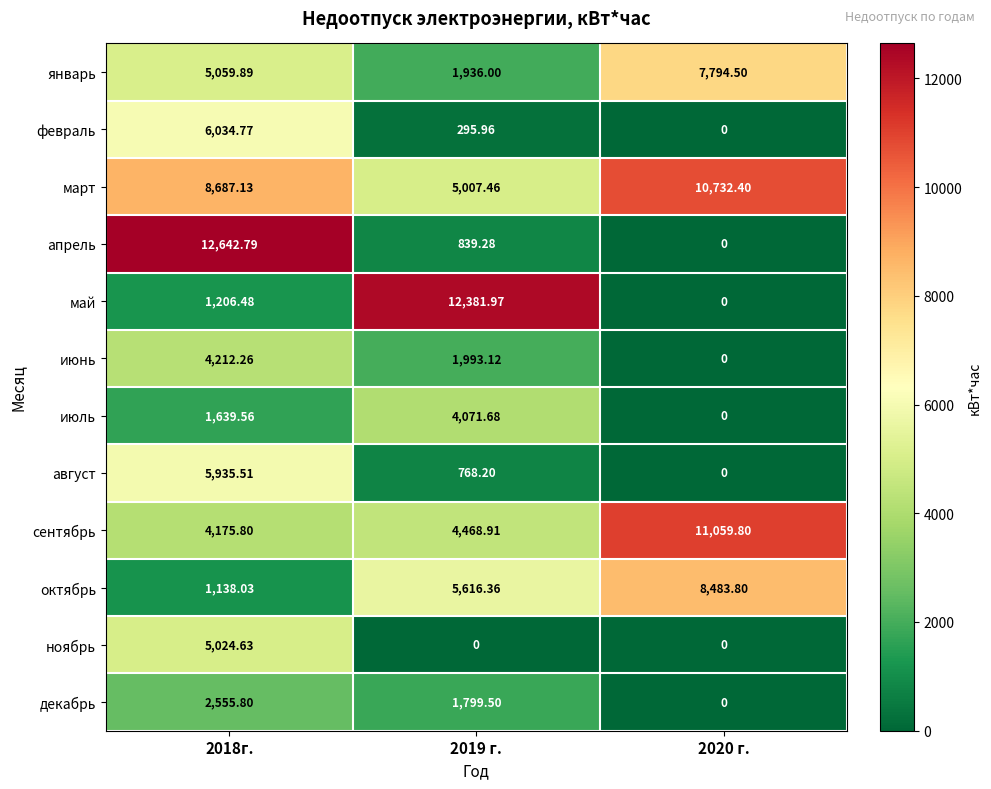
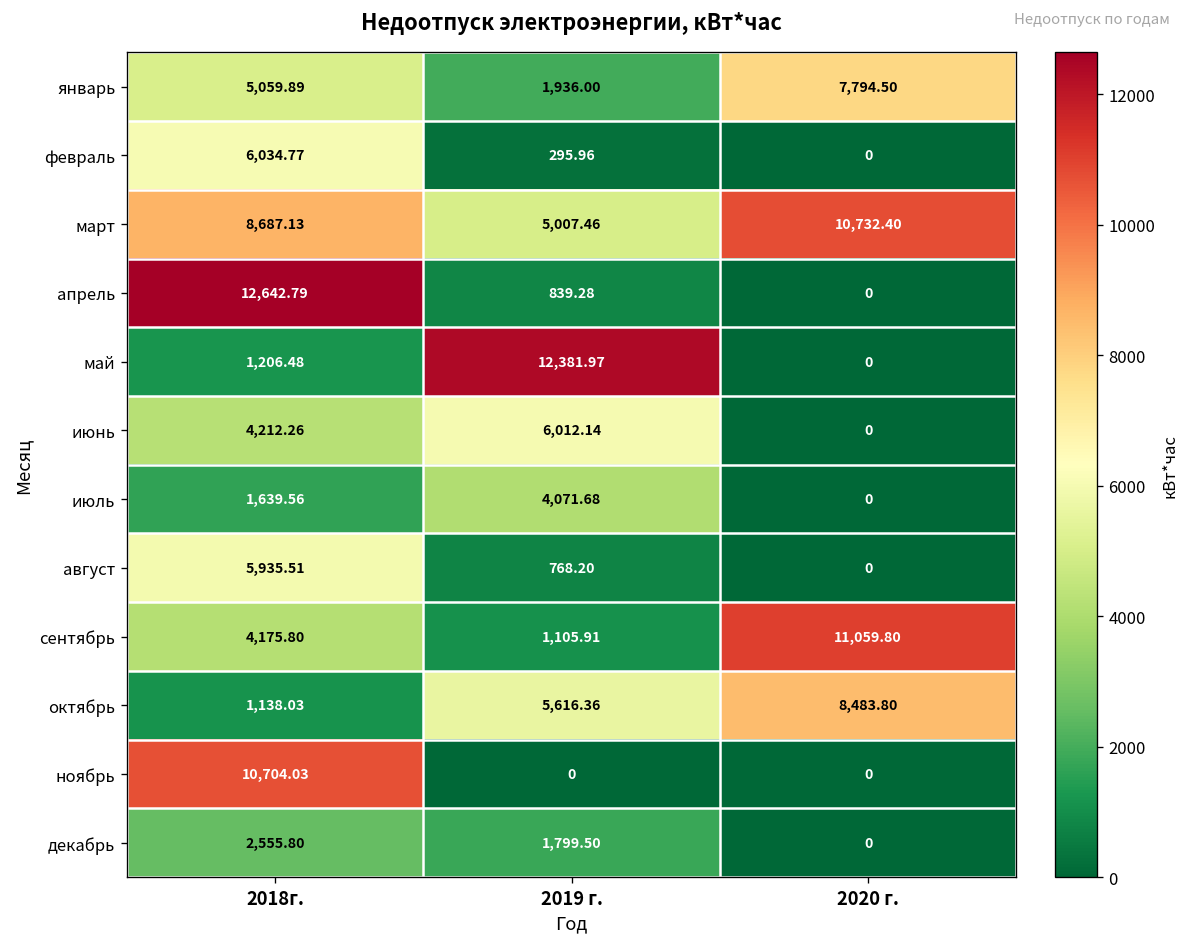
июнь, 2019 г.: 1,993.12 -> 6,012.14
сентябрь, 2019 г.: 4,468.91 -> 1,105.91
ноябрь, 2018г.: 5,024.63 -> 10,704.03
